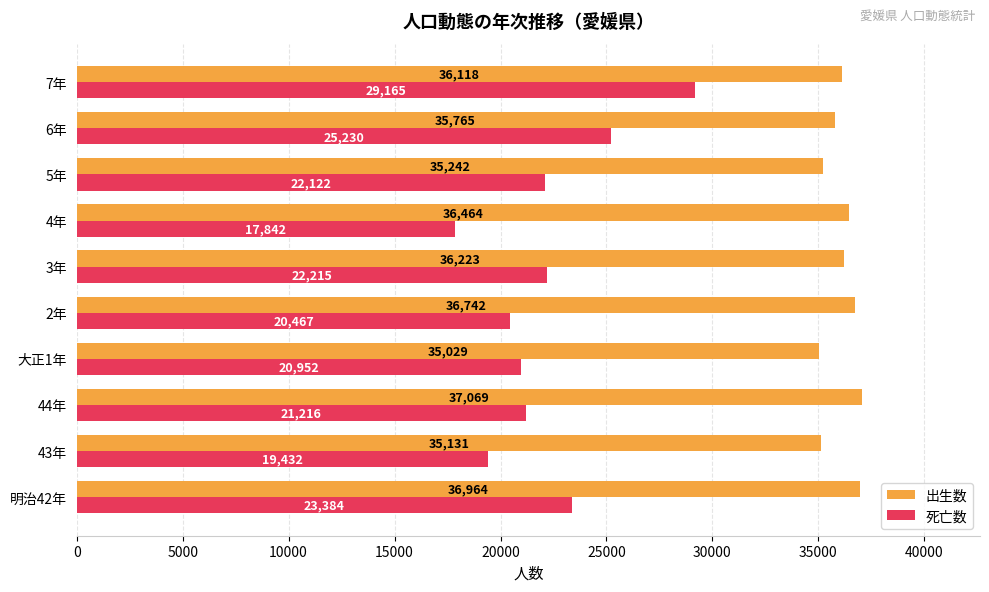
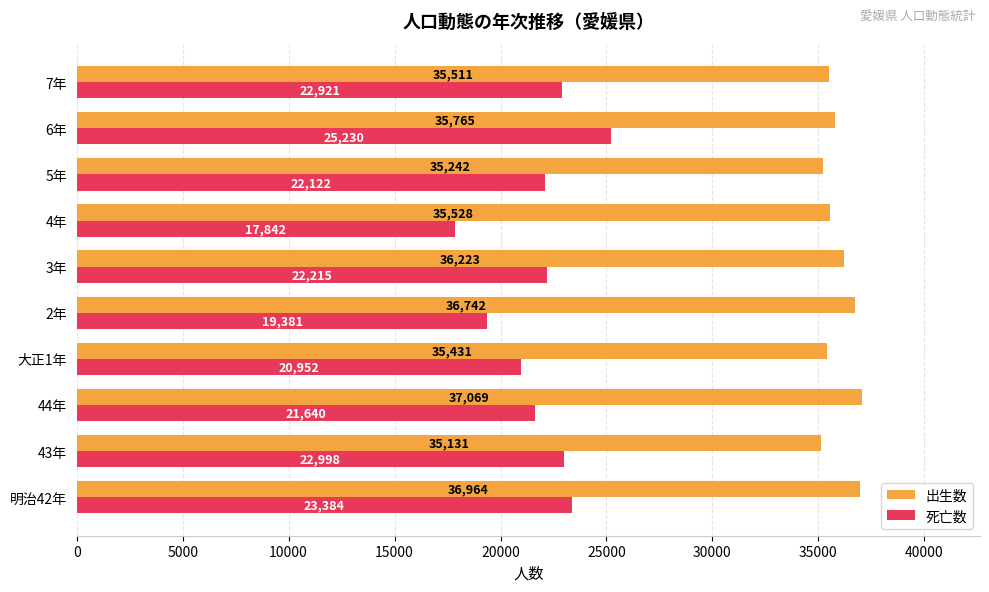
出生数, 7年: 36,118 -> 35,511
死亡数, 7年: 29,165 -> 22,921
出生数, 4年: 36,464 -> 35,528
死亡数, 2年: 20,467 -> 19,381
出生数, 大正1年: 35,029 -> 35,431
死亡数, 44年: 21,216 -> 21,640
死亡数, 43年: 19,432 -> 22,998
